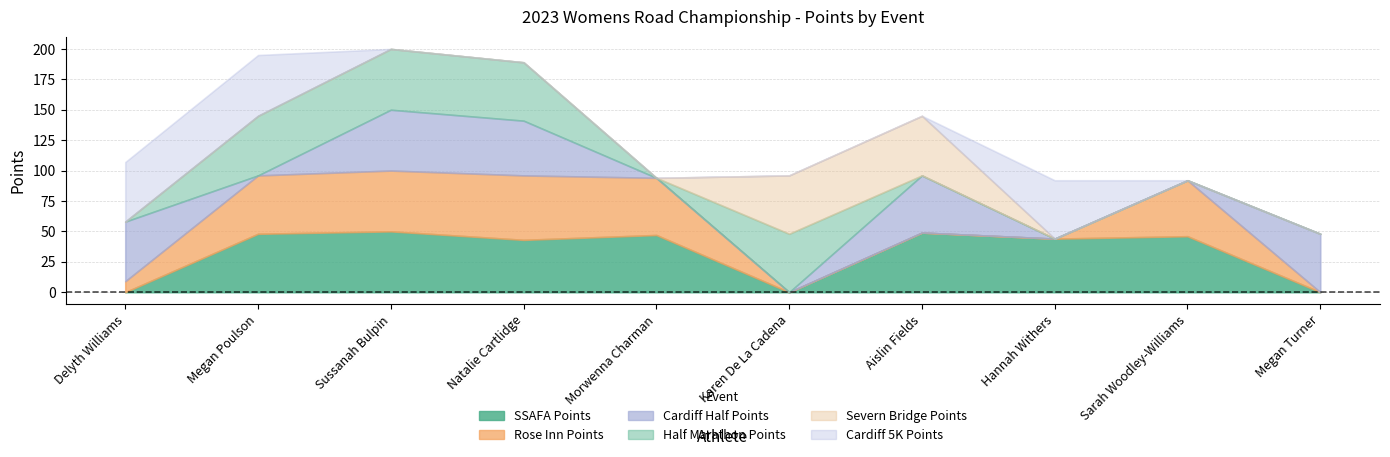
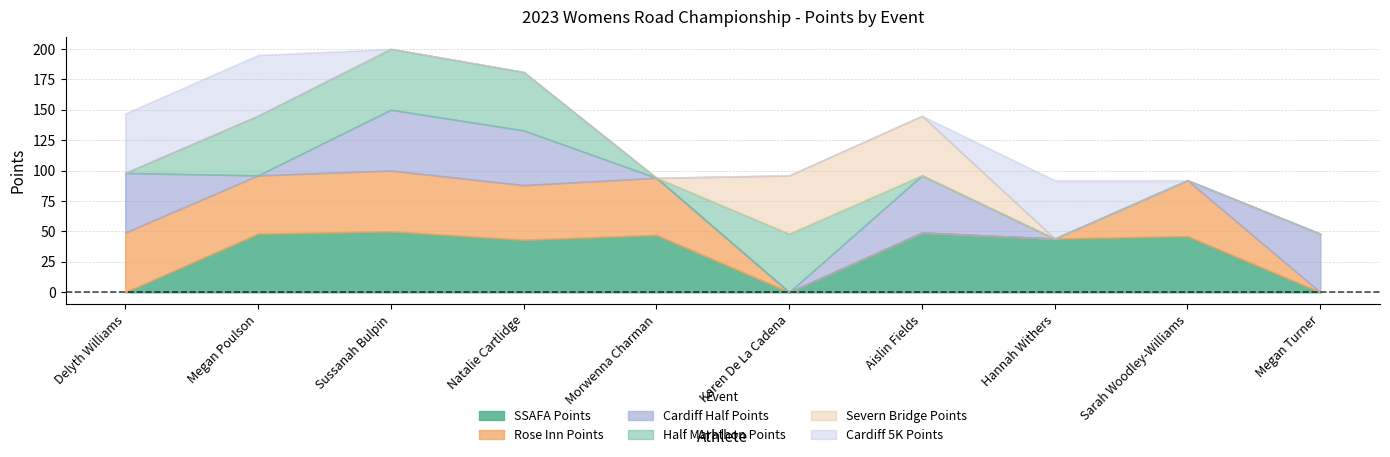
Rose Inn Points, Delyth Williams: 9 -> 49
Rose Inn Points, Natalie Cartlidge: 53 -> 45
